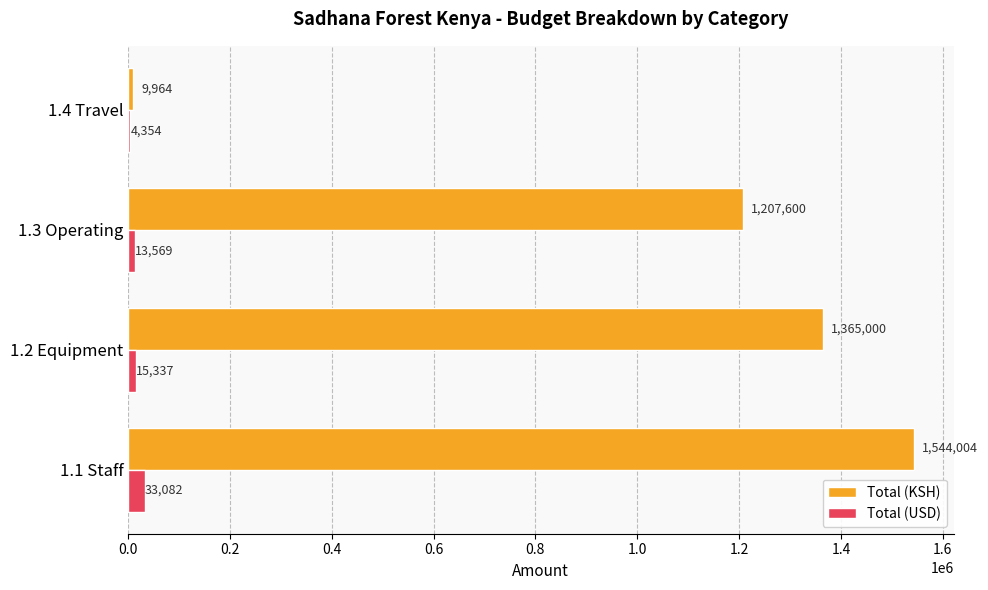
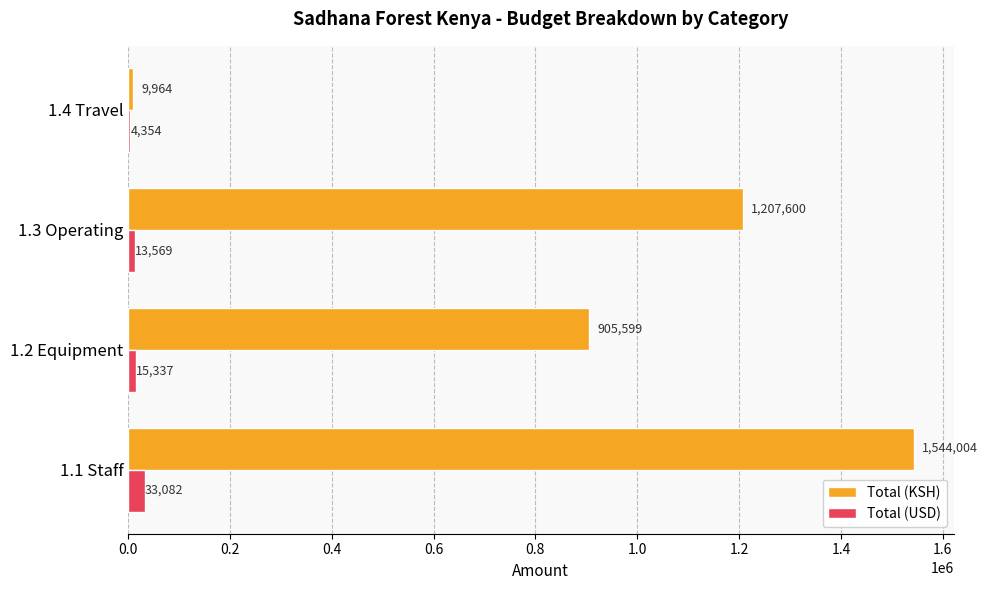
Total (KSH), 1.2 Equipment: 1,365,000 -> 905,599
